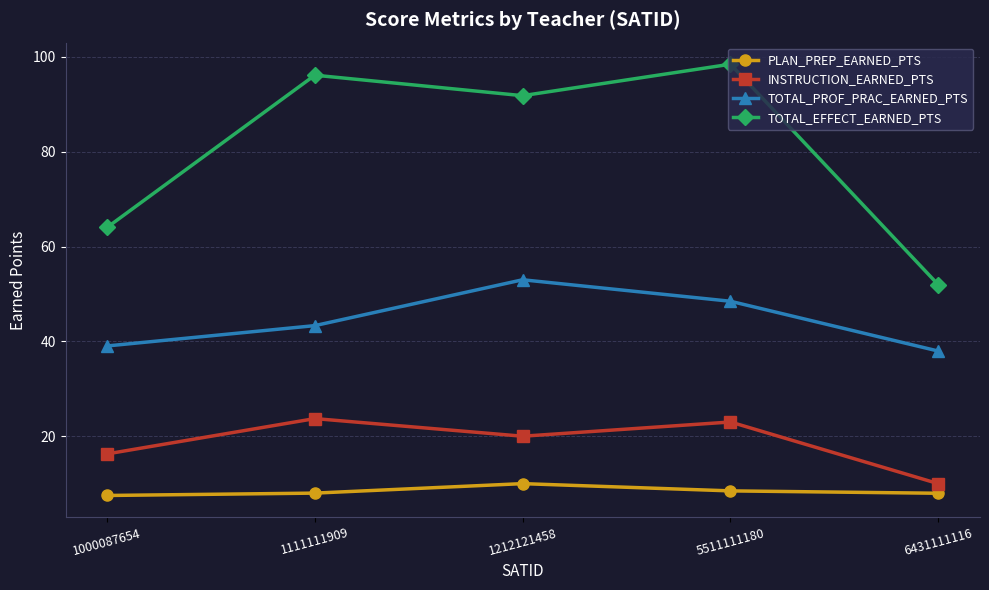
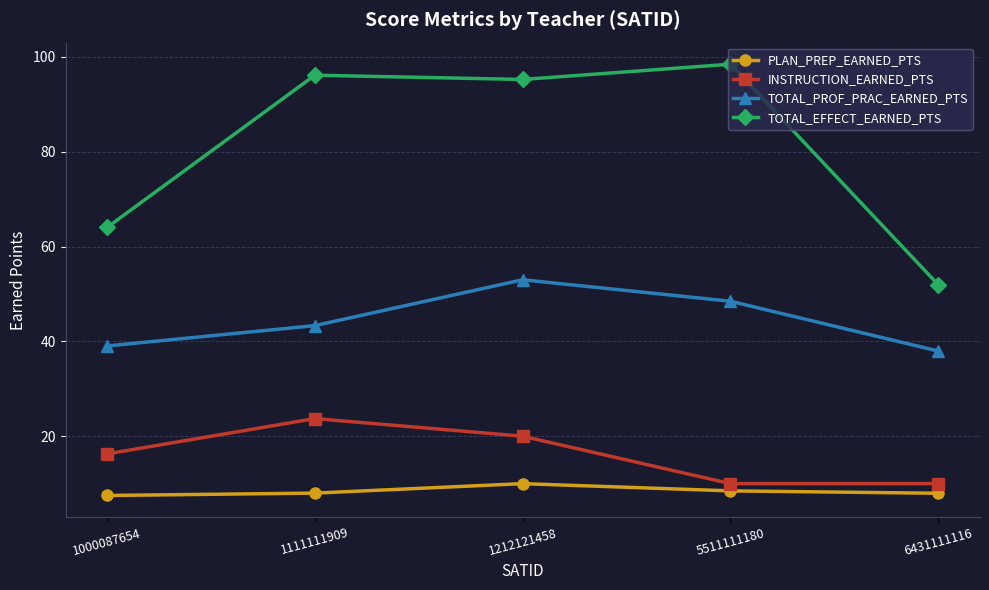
TOTAL_EFFECT_EARNED_PTS, 1212121458: 92 -> 95
INSTRUCTION_EARNED_PTS, 5511111180: 23 -> 10
